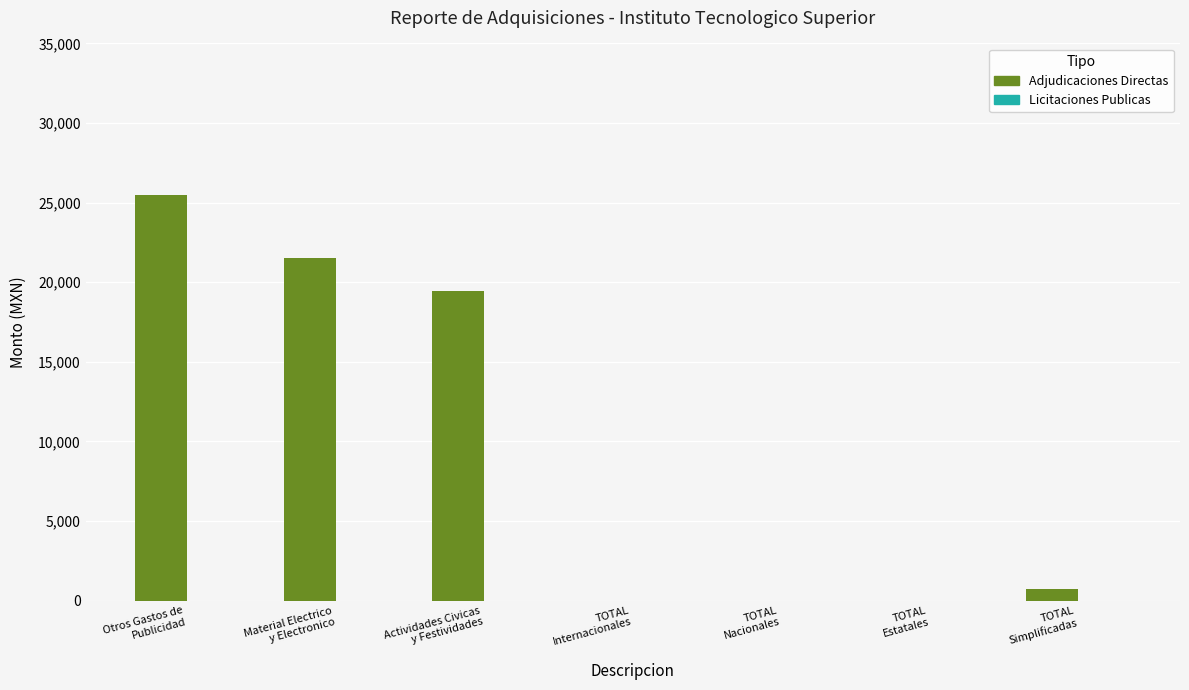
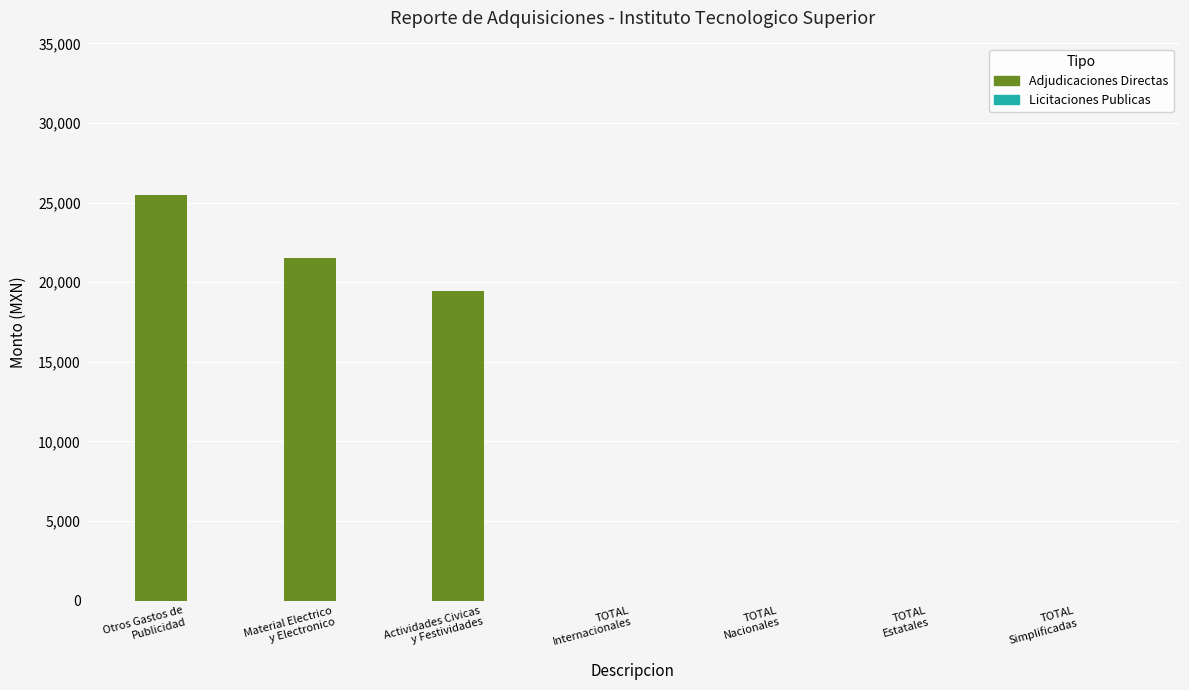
Adjudicaciones Directas, TOTAL Simplificadas: 700 -> 0
